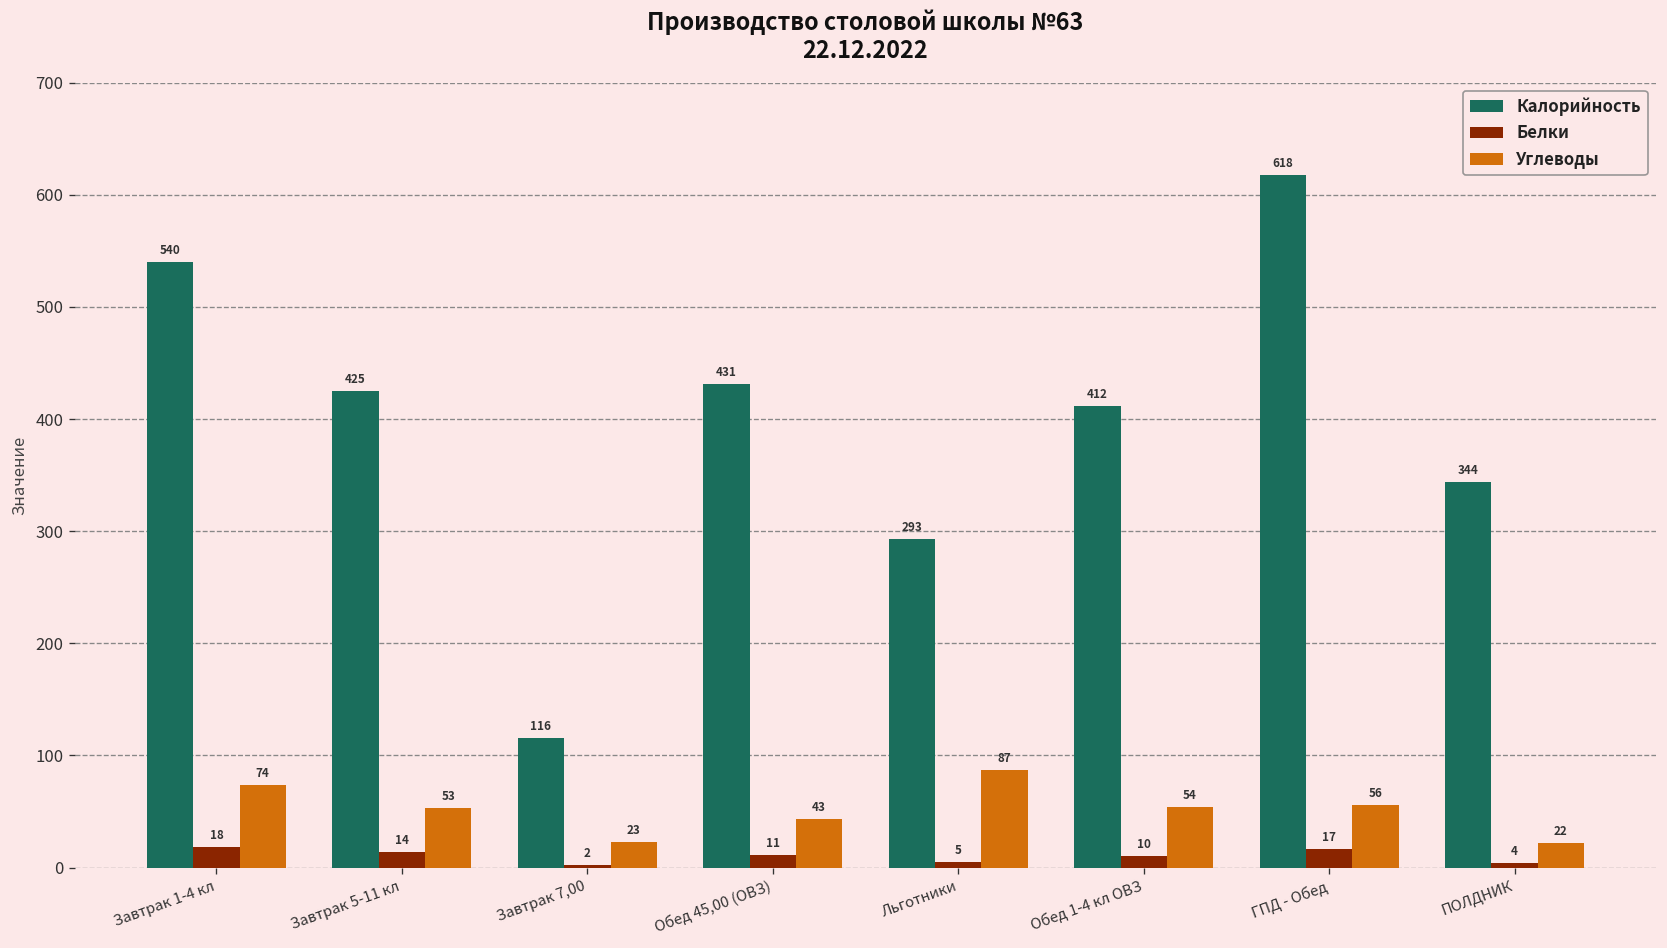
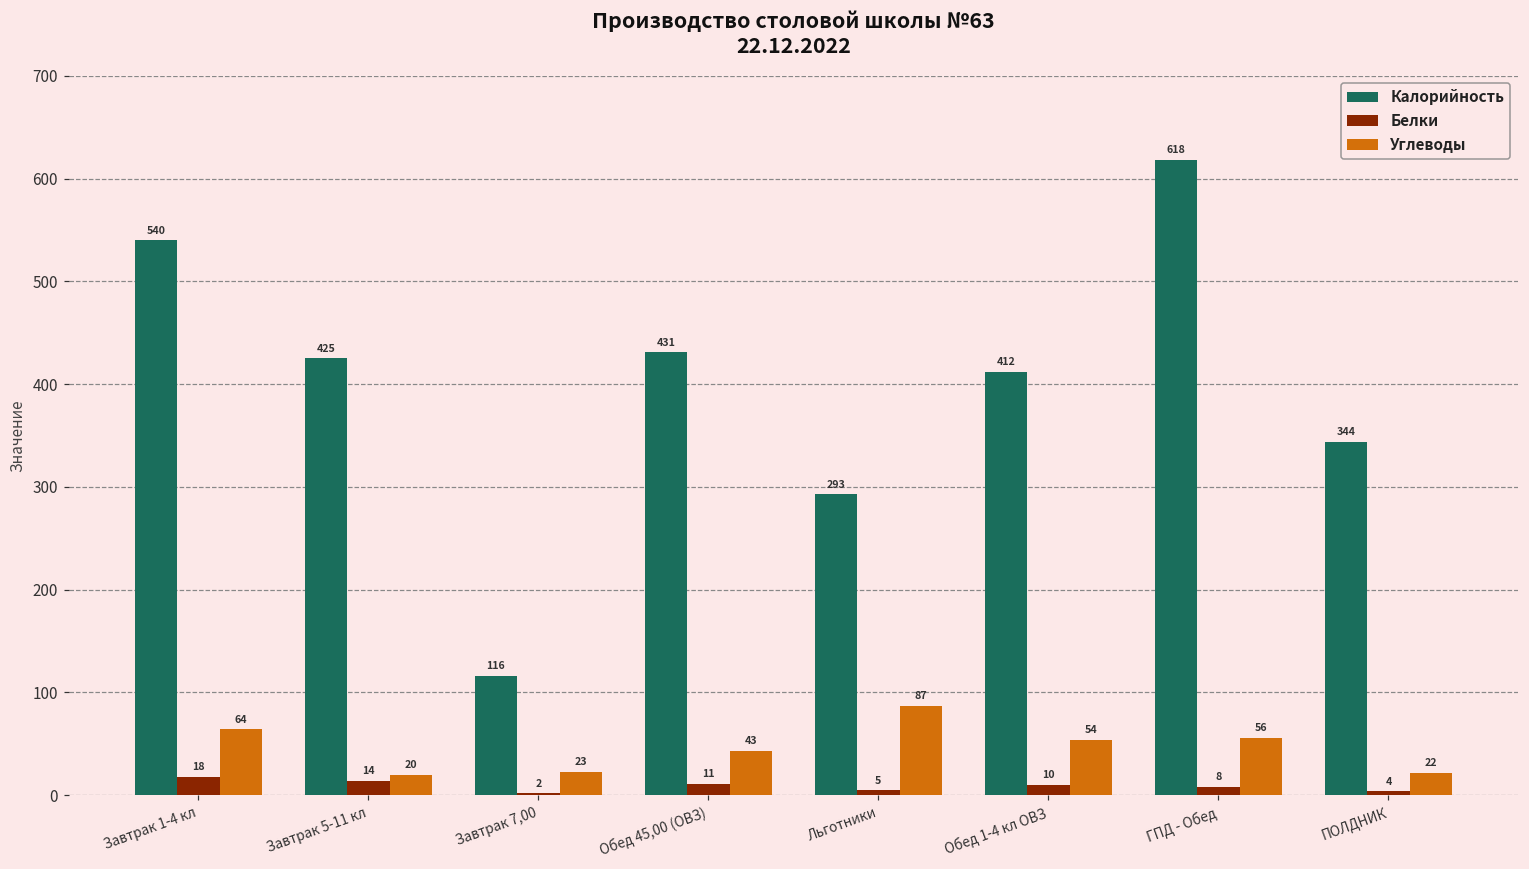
Углеводы, Завтрак 1-4 кл: 74 -> 64
Углеводы, Завтрак 5-11 кл: 53 -> 20
Белки, ГПД - Обед: 17 -> 8
